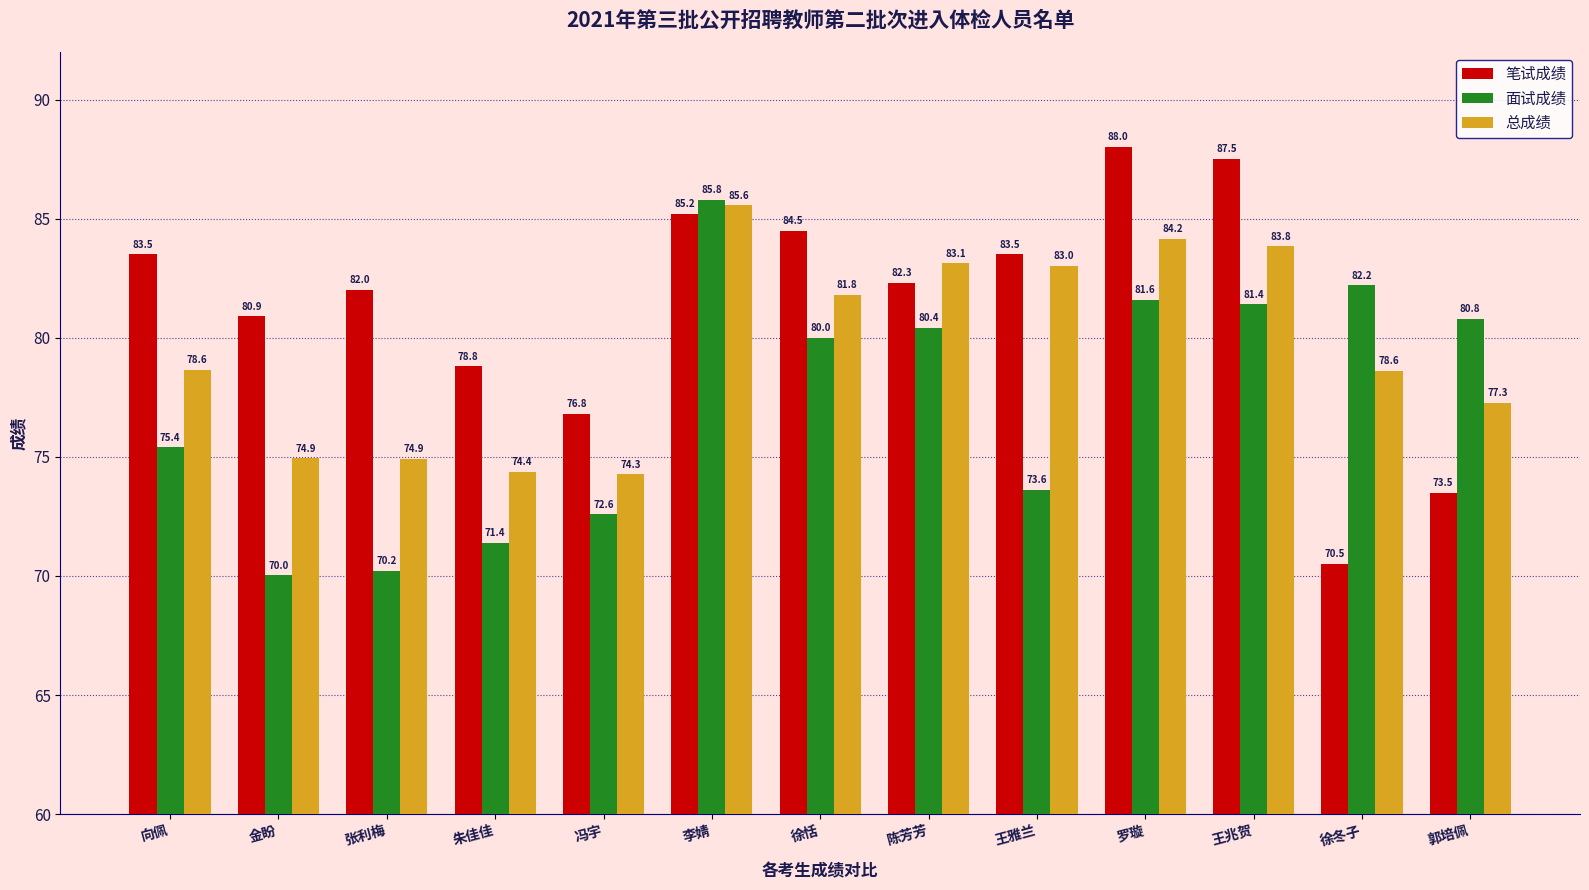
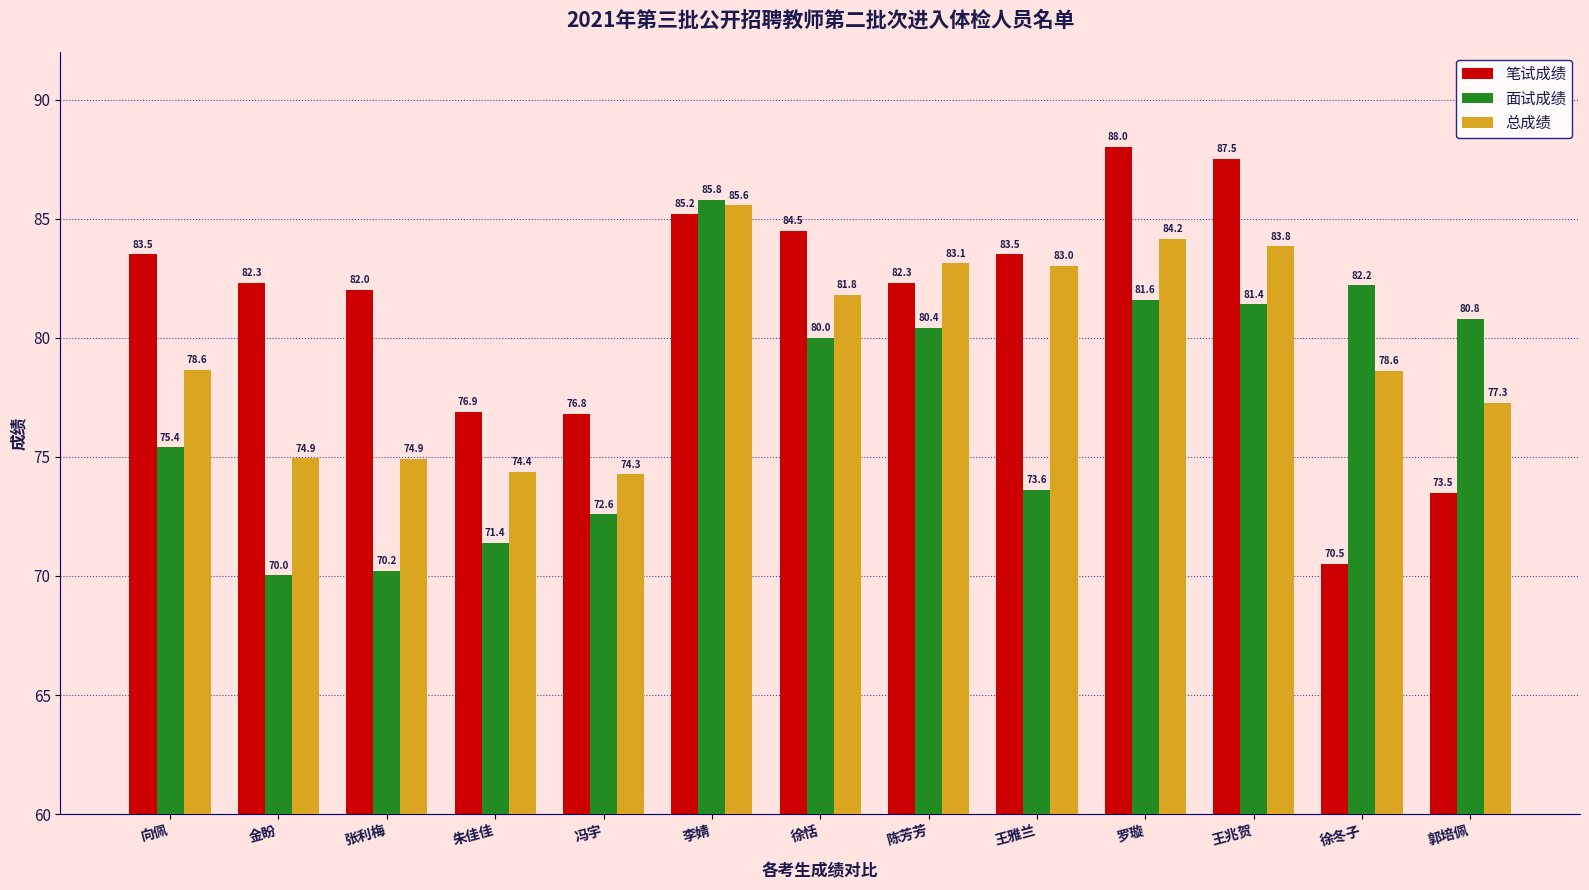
笔试成绩, 金盼: 80.9 -> 82.3
笔试成绩, 朱佳佳: 78.8 -> 76.9
